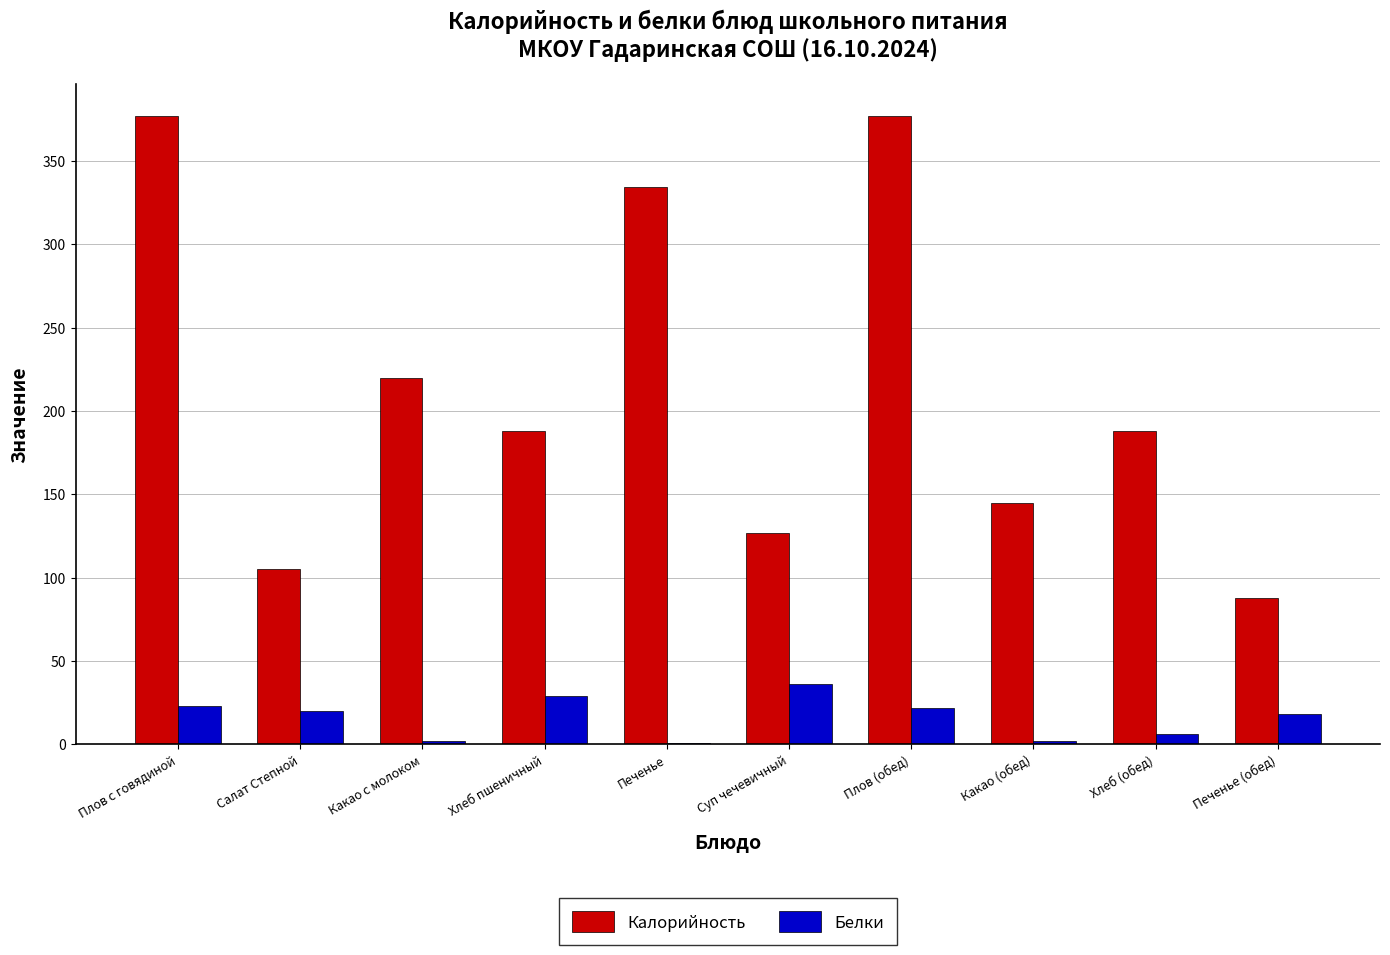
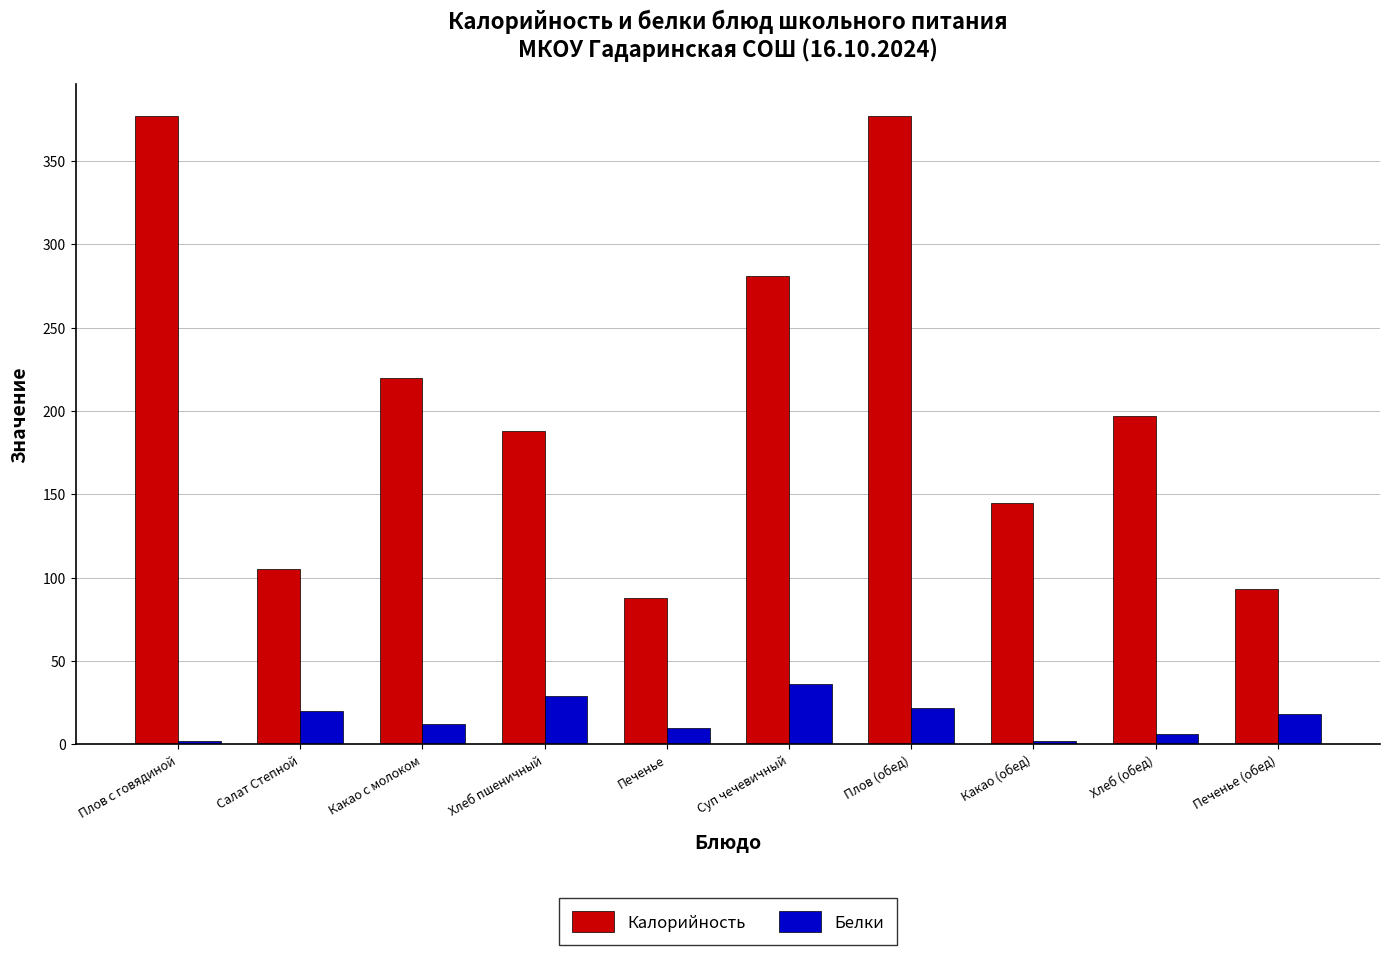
Белки, Плов с говядиной: 23 -> 2
Белки, Какао с молоком: 2 -> 12
Калорийность, Печенье: 334 -> 88
Белки, Печенье: 1 -> 10
Калорийность, Суп чечевичный: 127 -> 281
Калорийность, Хлеб (обед): 188 -> 197
Калорийность, Печенье (обед): 88 -> 93
